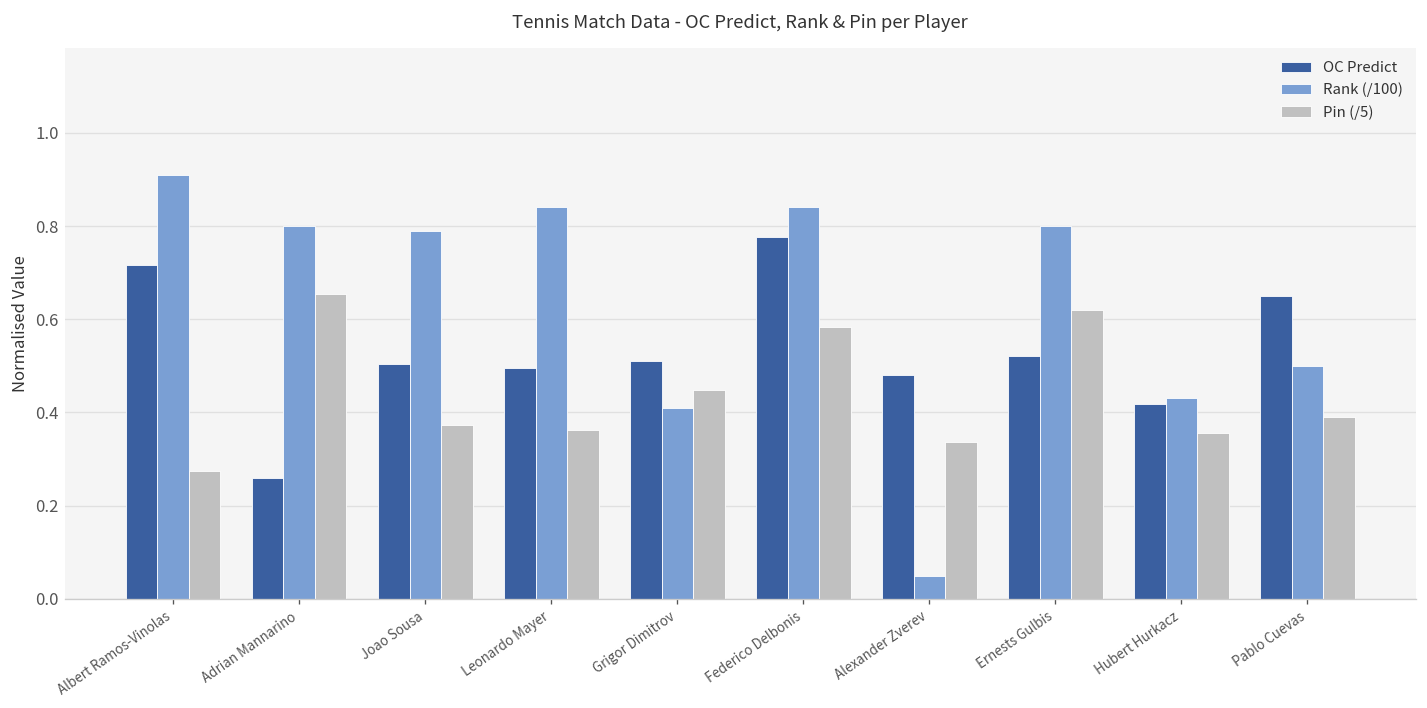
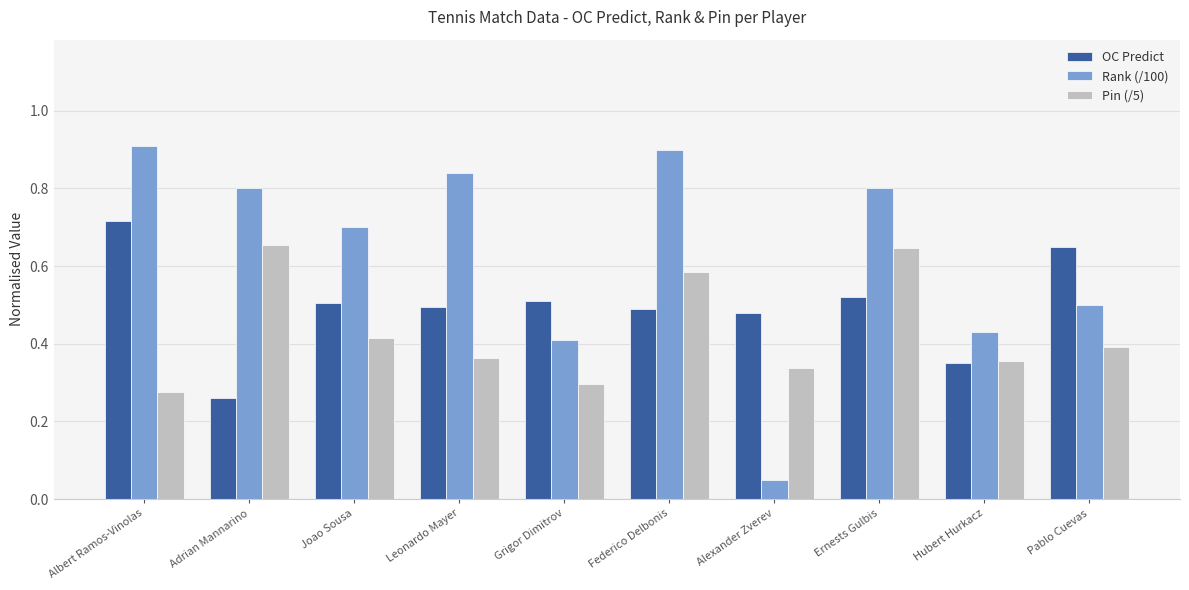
Rank (/100), Joao Sousa: 0.79 -> 0.70
Pin (/5), Joao Sousa: 0.37 -> 0.41
Pin (/5), Grigor Dimitrov: 0.45 -> 0.30
OC Predict, Federico Delbonis: 0.78 -> 0.49
Rank (/100), Federico Delbonis: 0.84 -> 0.90
Pin (/5), Ernests Gulbis: 0.62 -> 0.65
OC Predict, Hubert Hurkacz: 0.42 -> 0.35
